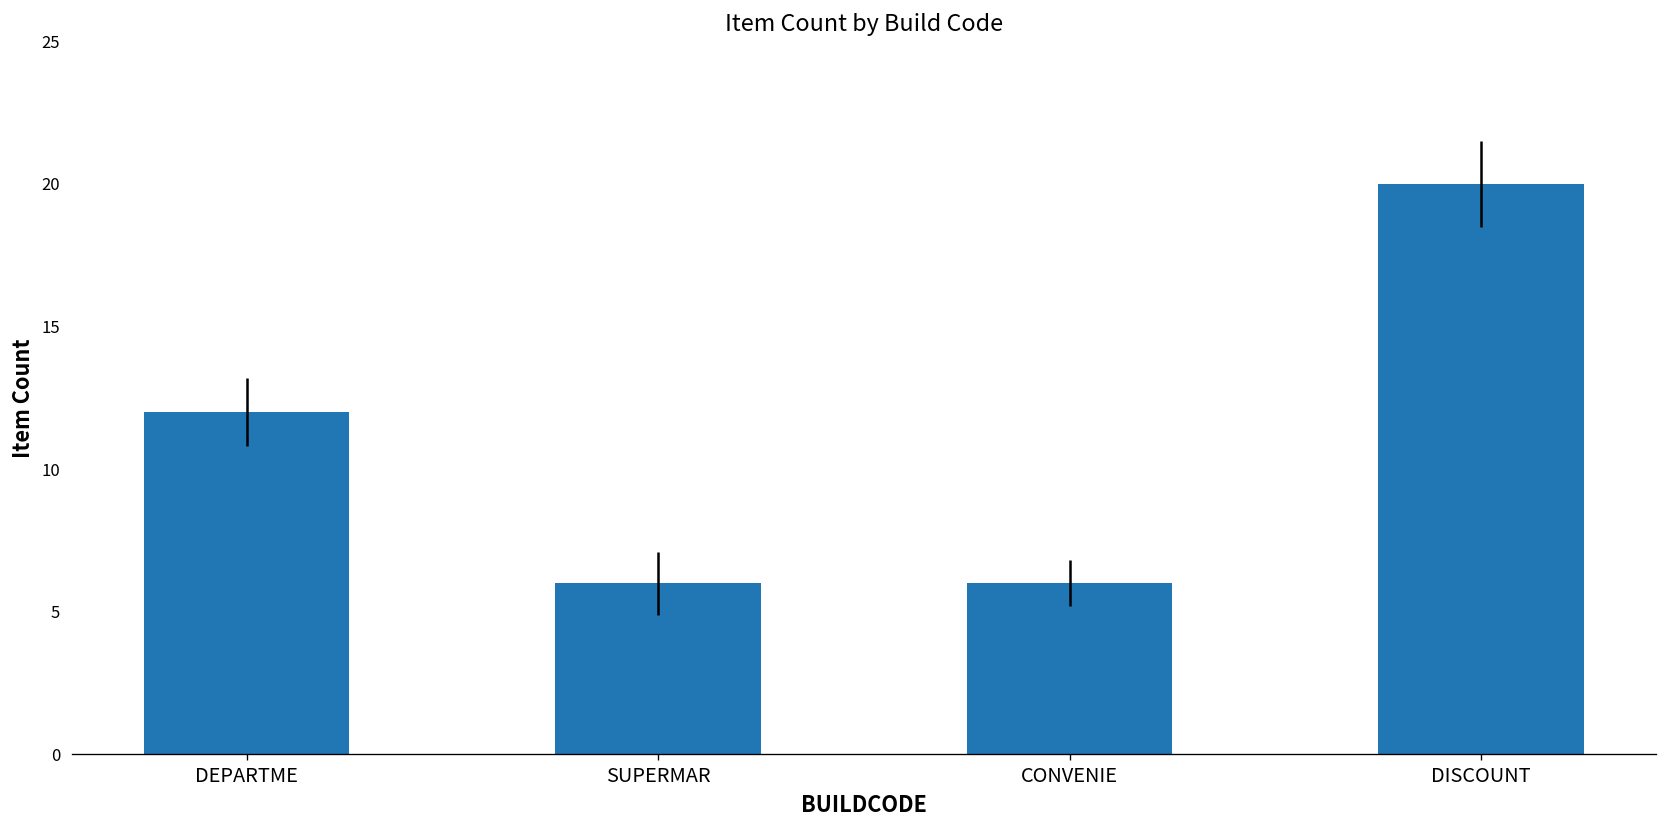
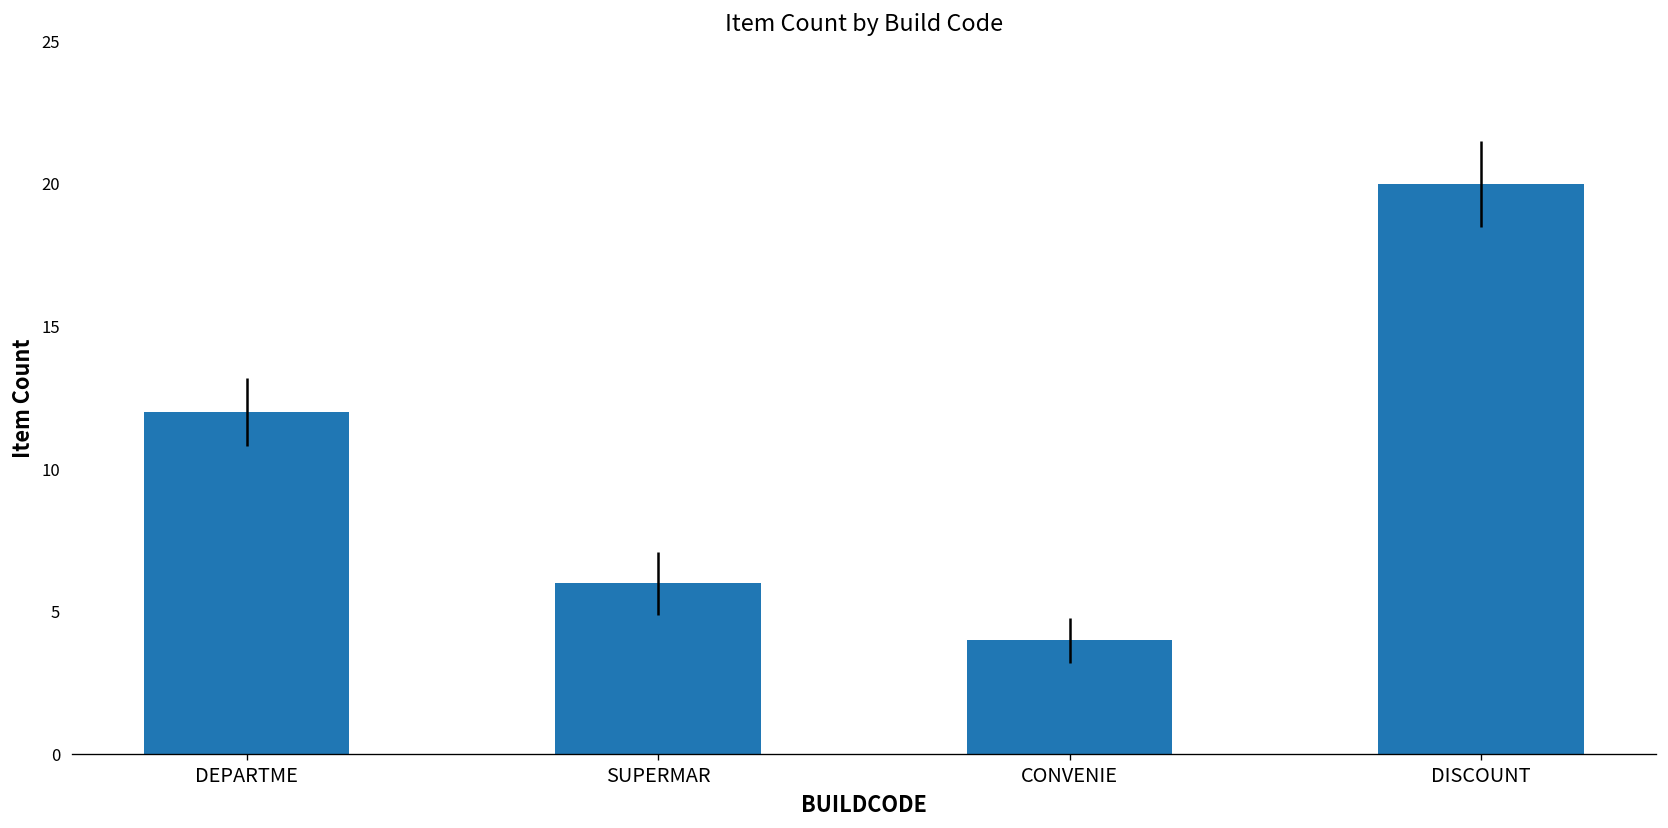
CONVENIE: 6 -> 4
